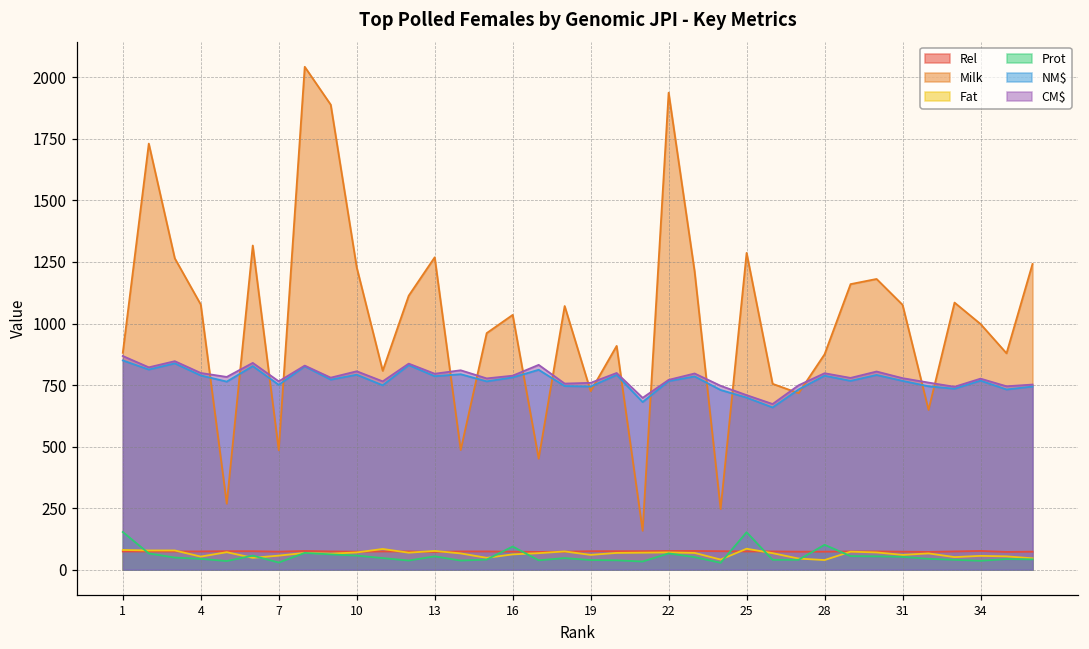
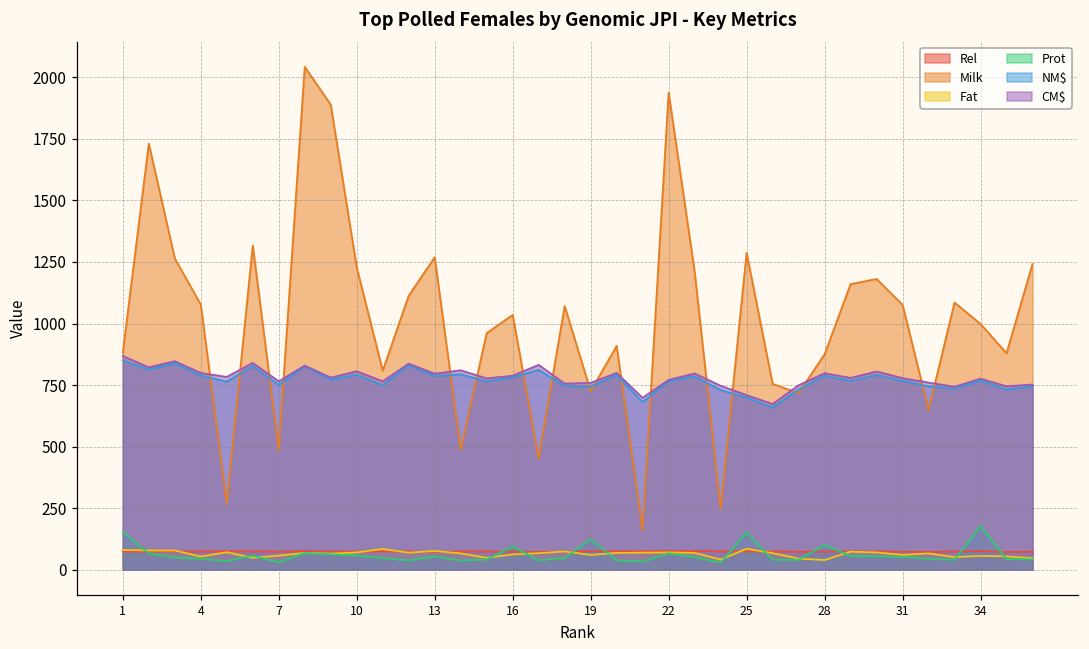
Prot, 19: 40 -> 120
Prot, 34: 40 -> 180
